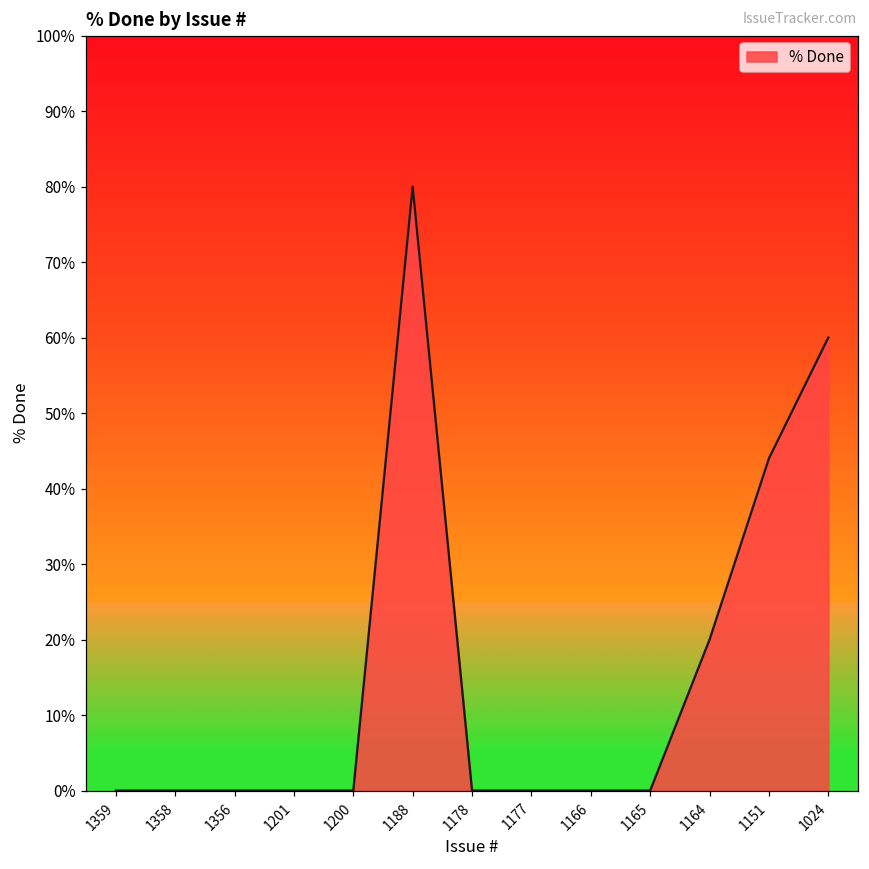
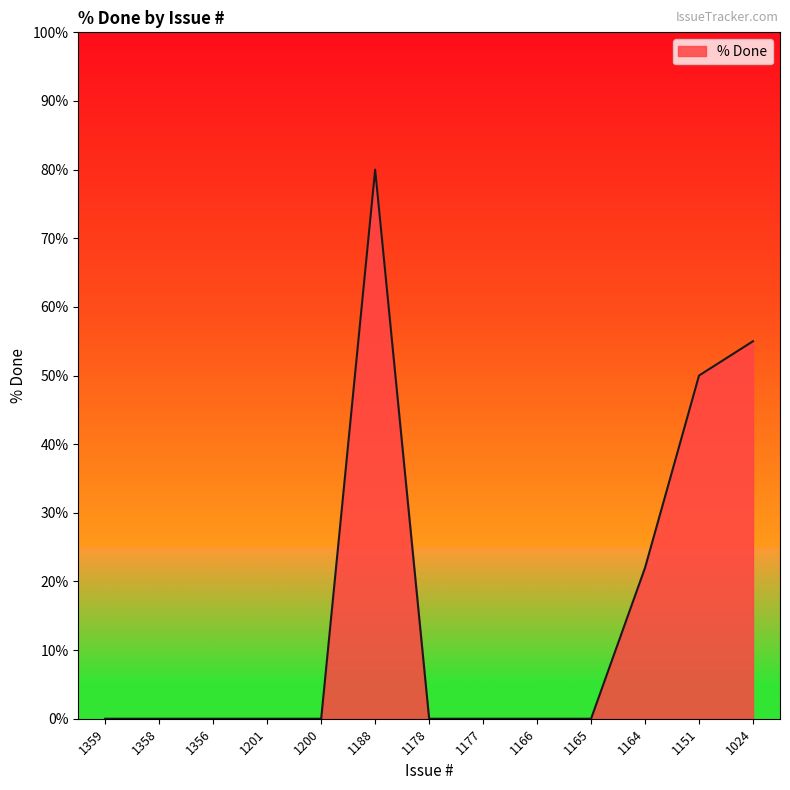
1164: 20% -> 22%
1151: 44% -> 50%
1024: 60% -> 55%
